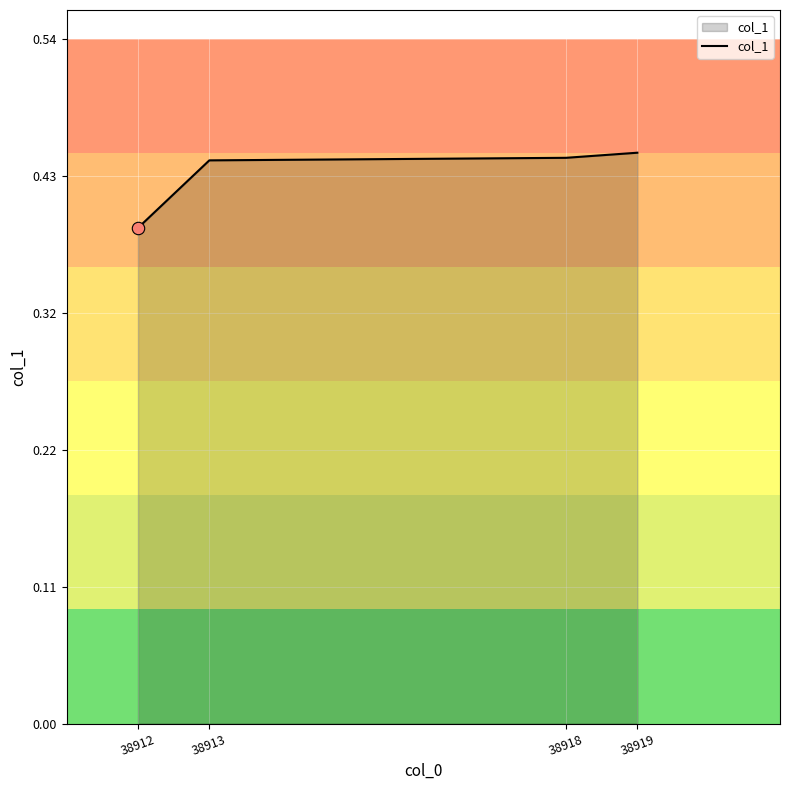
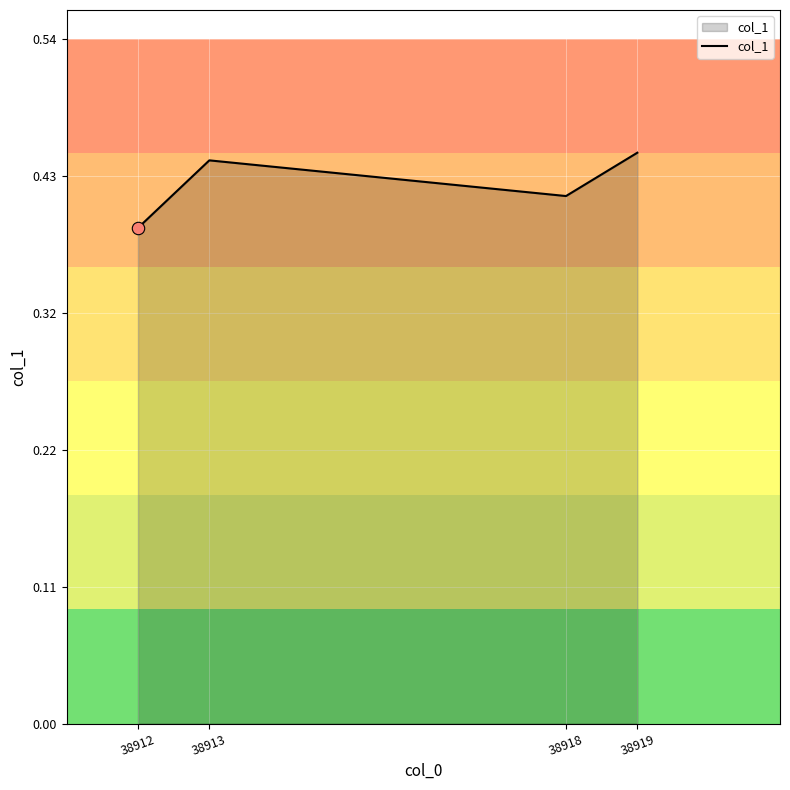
col_1, 38918: 0.444 -> 0.414
